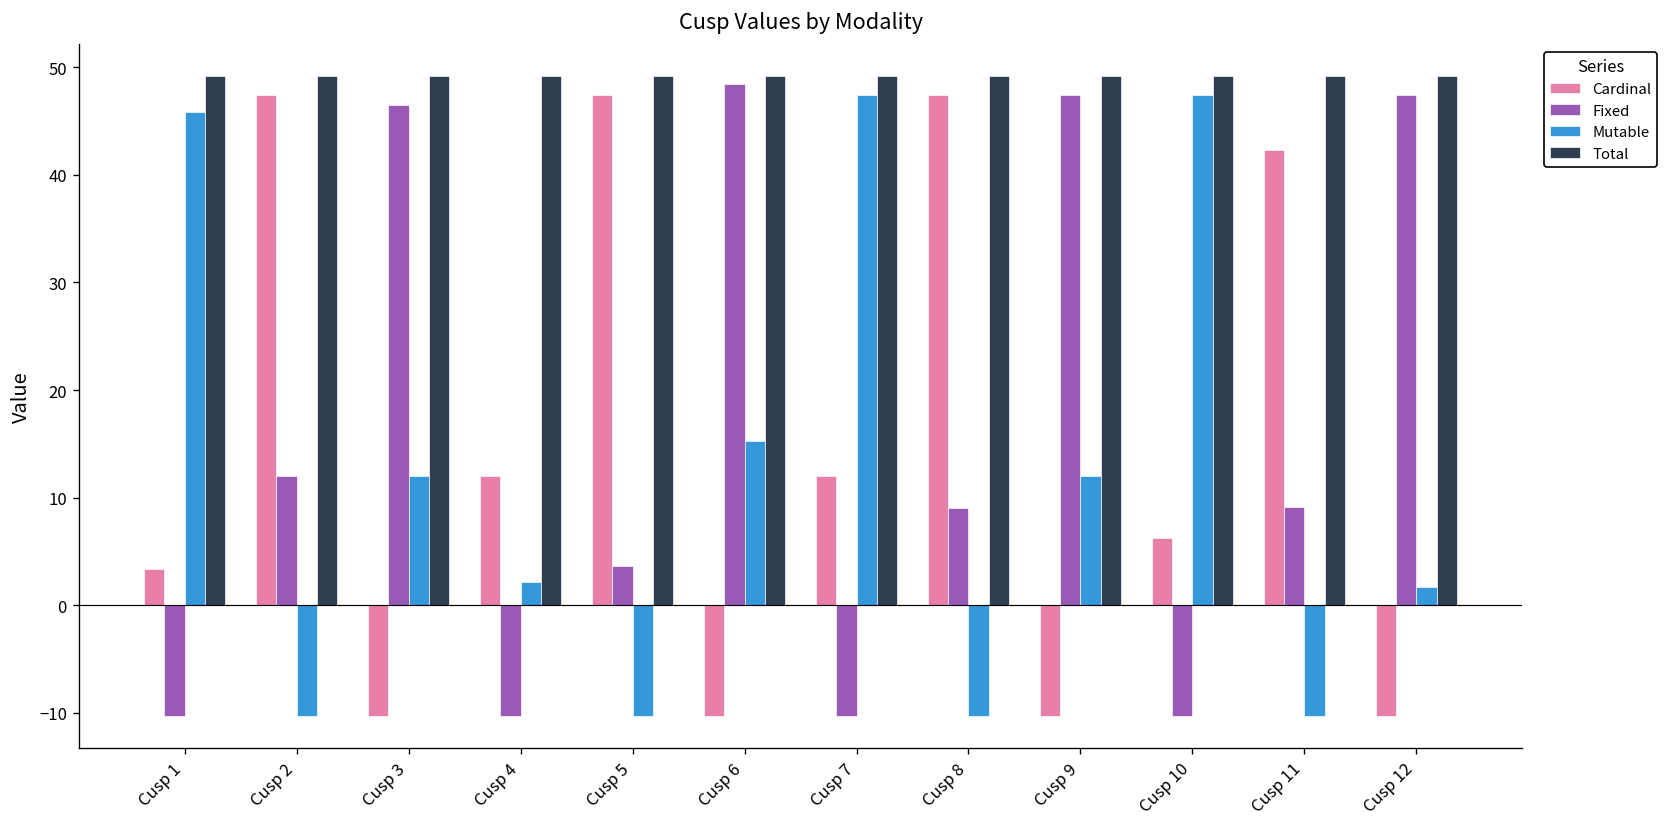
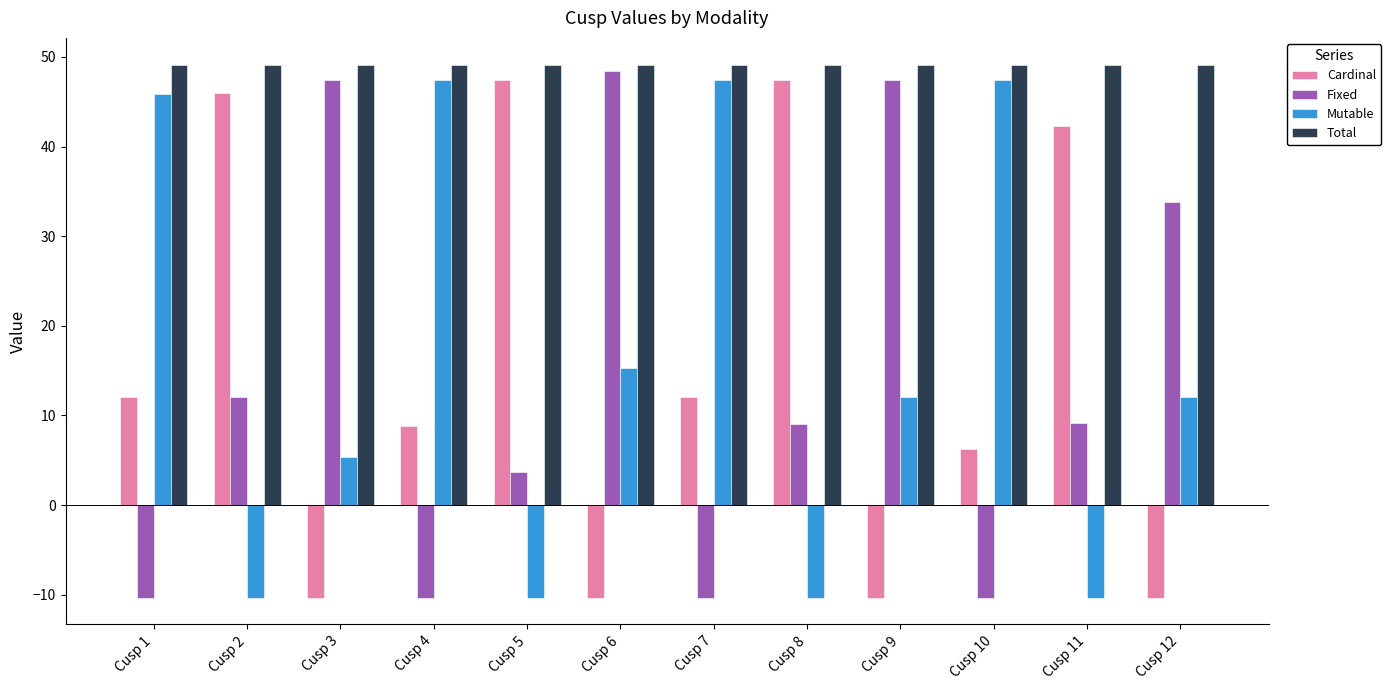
Cardinal, Cusp 1: 3 -> 12
Cardinal, Cusp 2: 47 -> 46
Fixed, Cusp 3: 46.5 -> 47.4
Mutable, Cusp 3: 12 -> 5
Cardinal, Cusp 4: 12 -> 9
Mutable, Cusp 4: 2 -> 47
Fixed, Cusp 12: 47 -> 34
Mutable, Cusp 12: 2 -> 12
